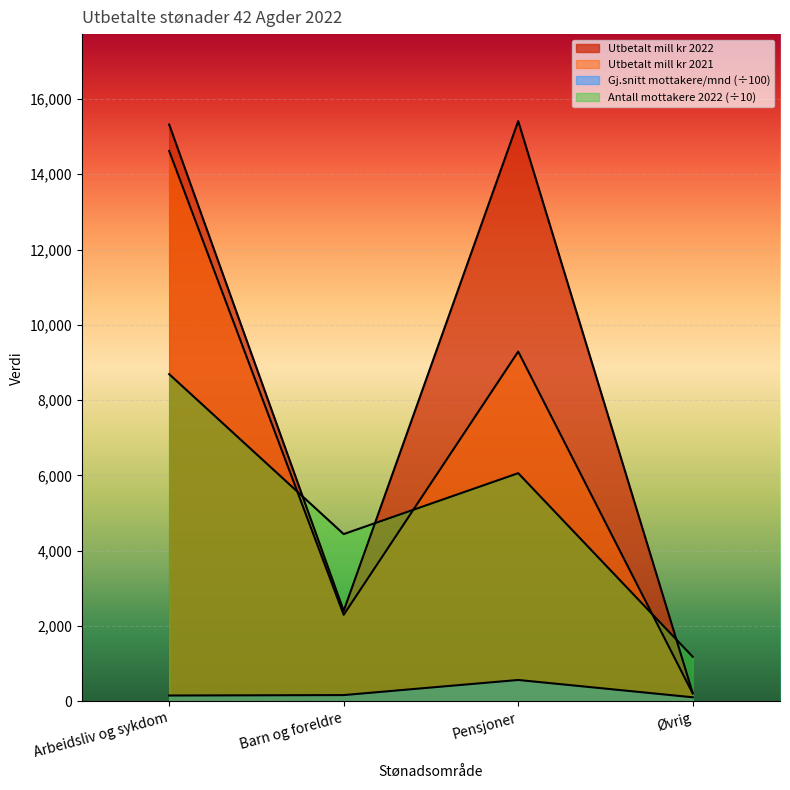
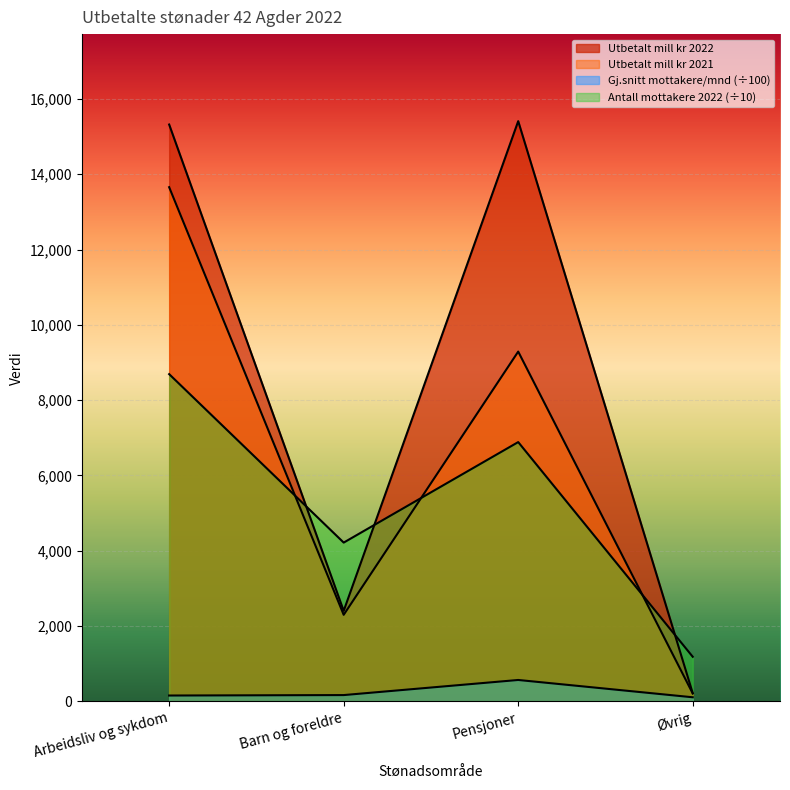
Utbetalt mill kr 2021, Arbeidsliv og sykdom: 14,600 -> 13,700
Antall mottakere 2022 (÷10), Barn og foreldre: 4,400 -> 4,200
Antall mottakere 2022 (÷10), Pensjoner: 6,100 -> 6,900
